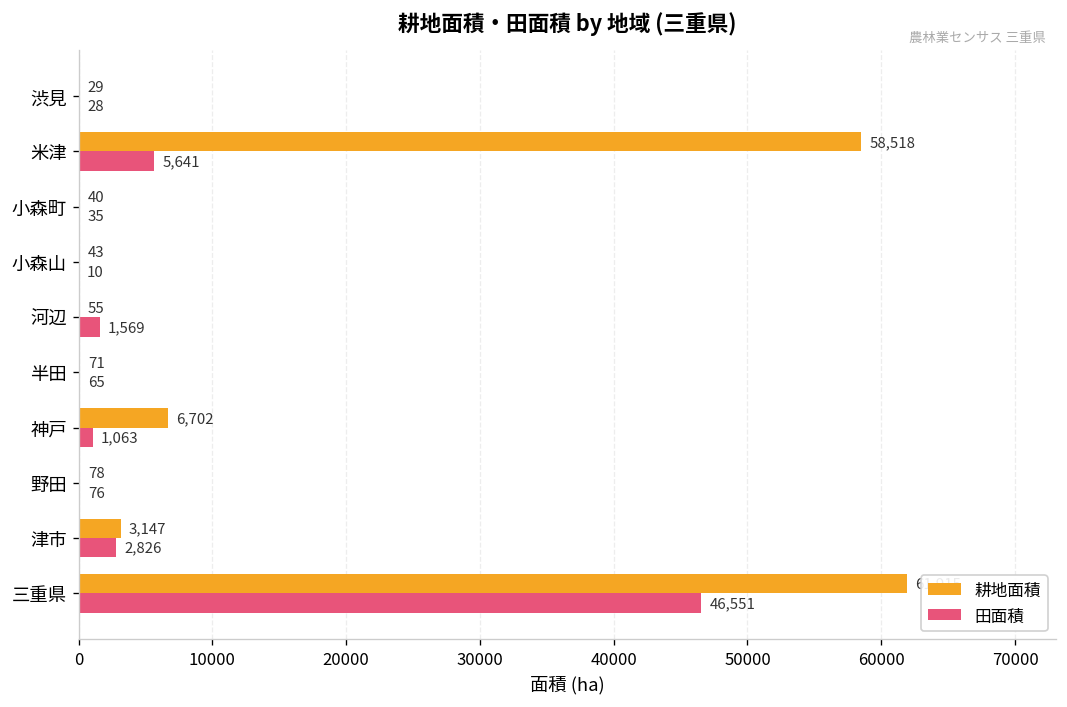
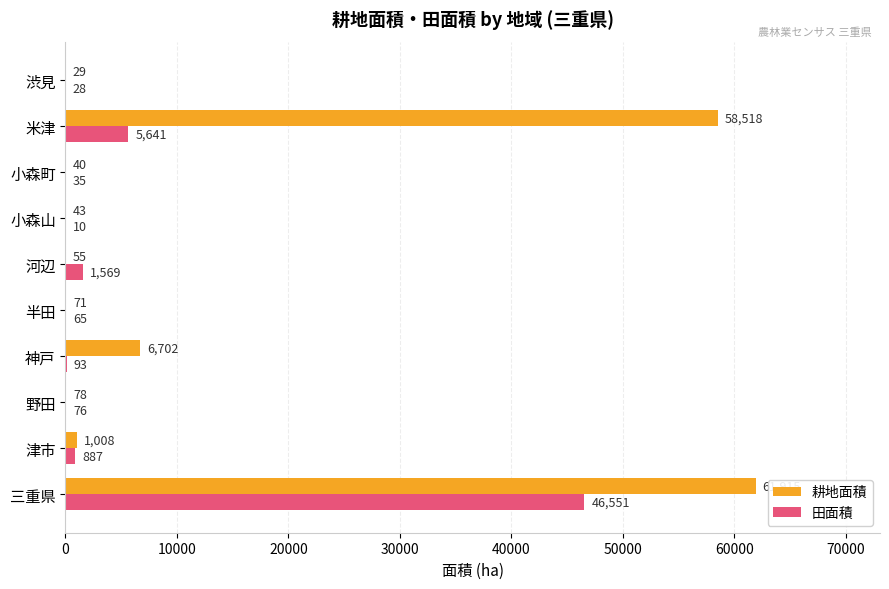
田面積, 神戸: 1,063 -> 93
耕地面積, 津市: 3,147 -> 1,008
田面積, 津市: 2,826 -> 887
